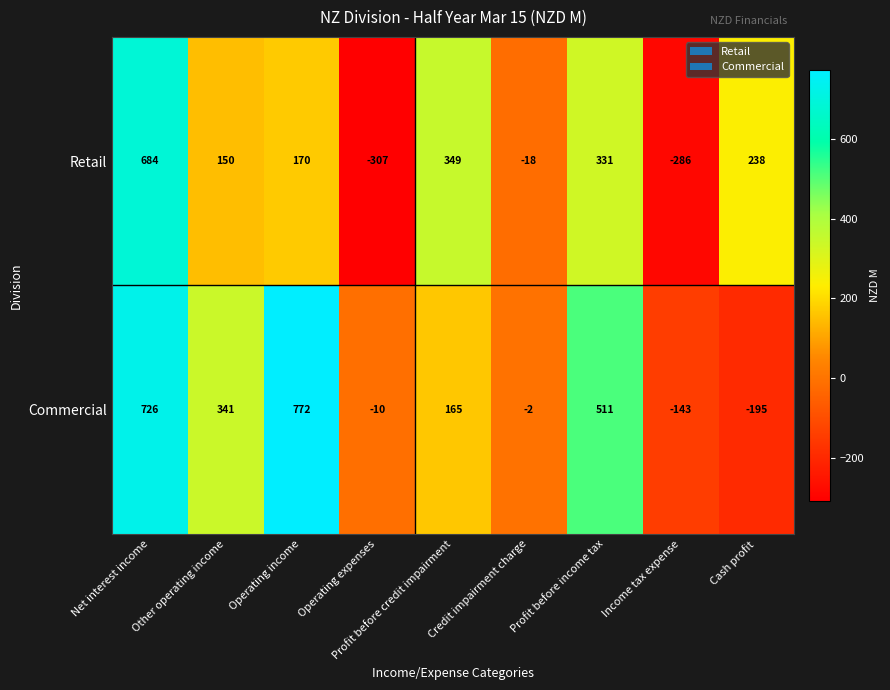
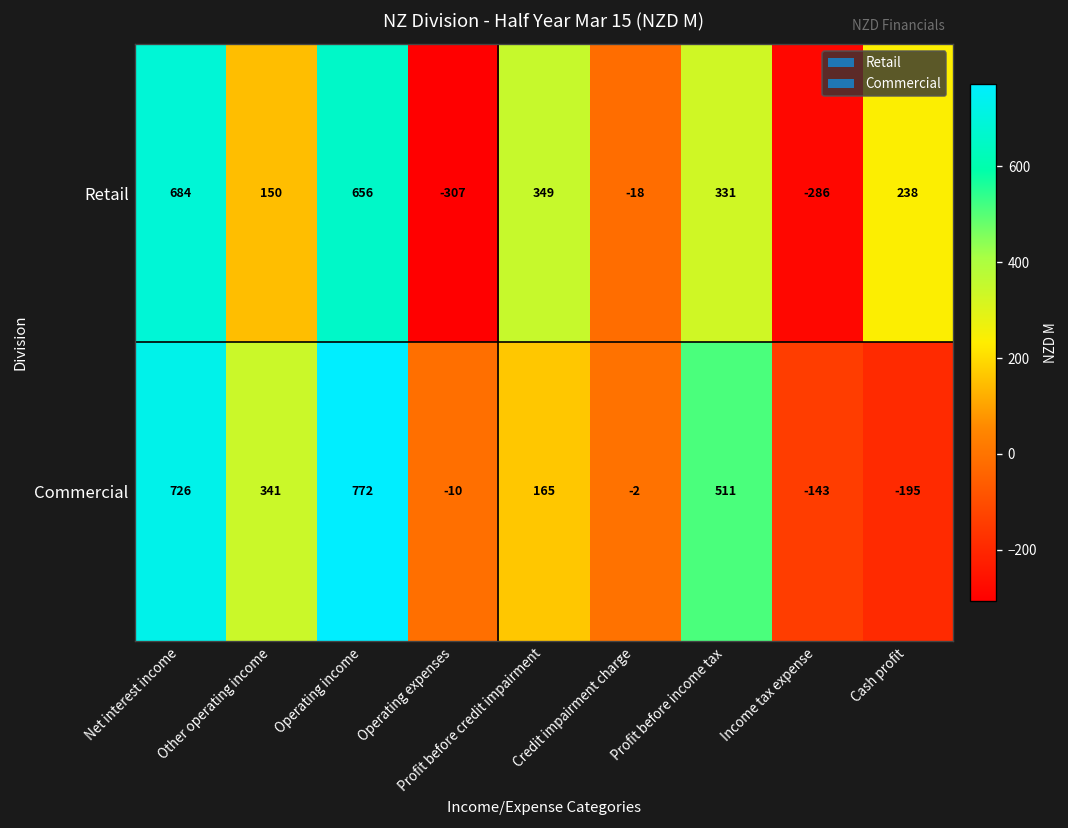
Retail, Operating income: 170 -> 656
